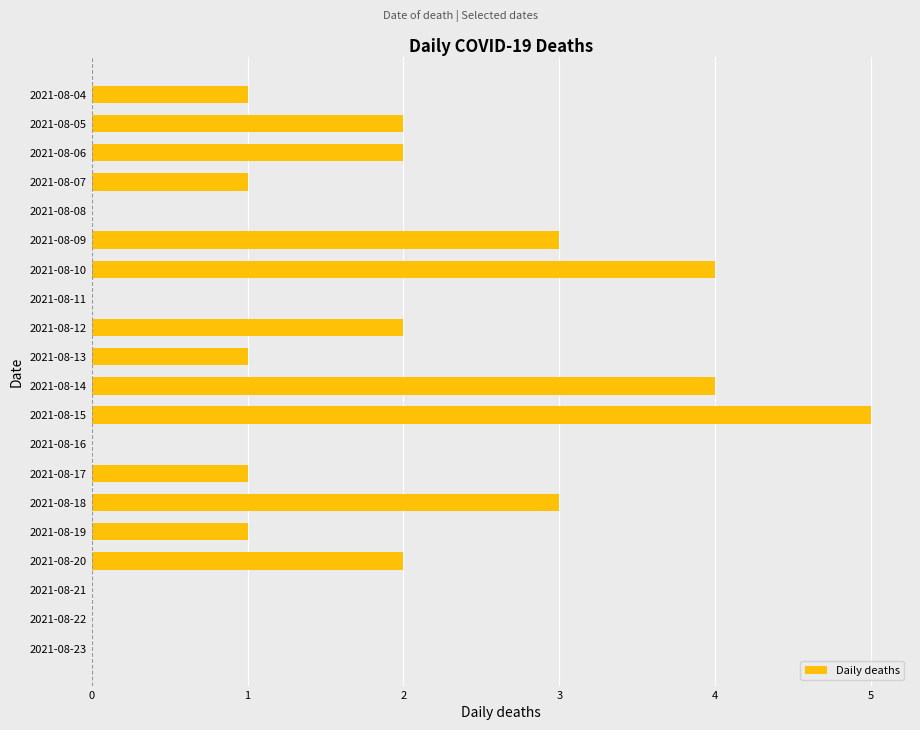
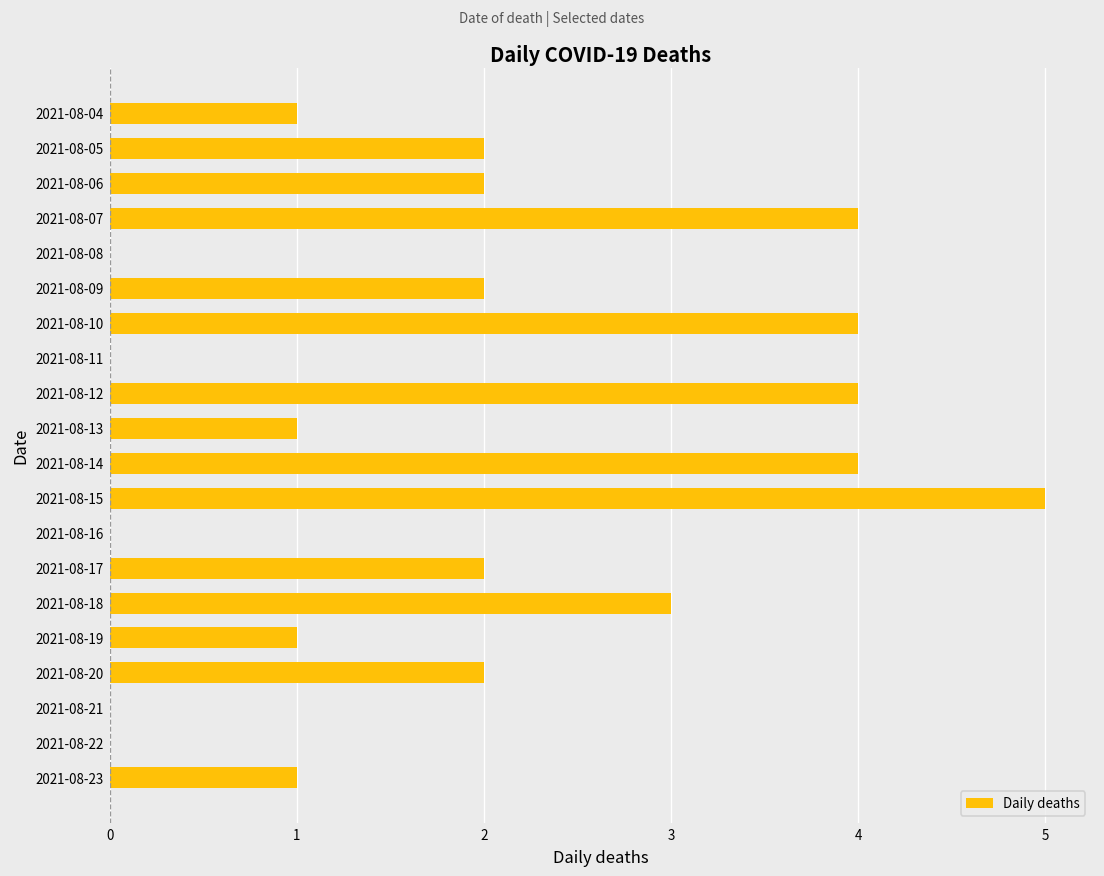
2021-08-07: 1 -> 4
2021-08-09: 3 -> 2
2021-08-12: 2 -> 4
2021-08-17: 1 -> 2
2021-08-23: 0 -> 1
